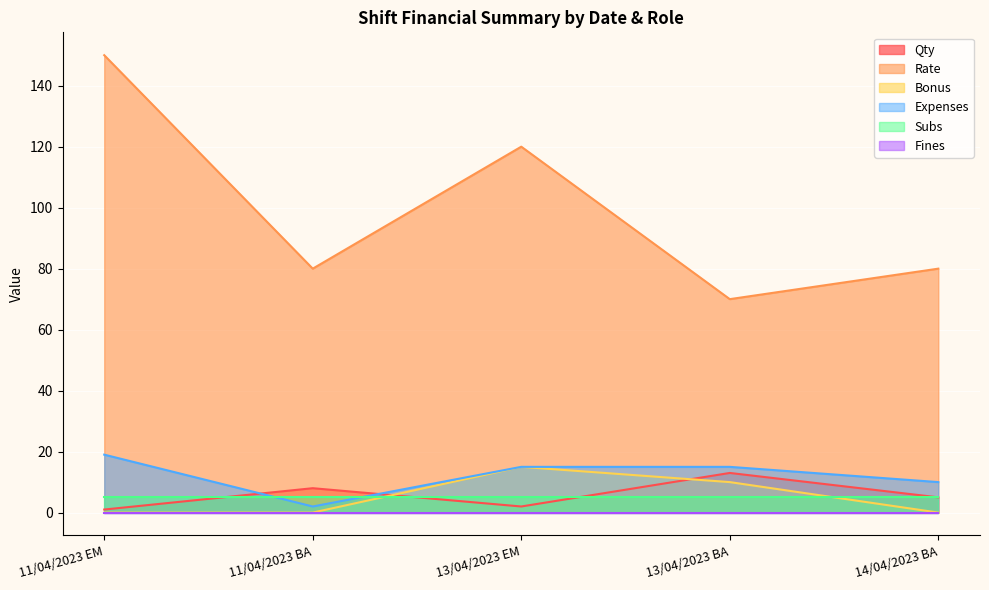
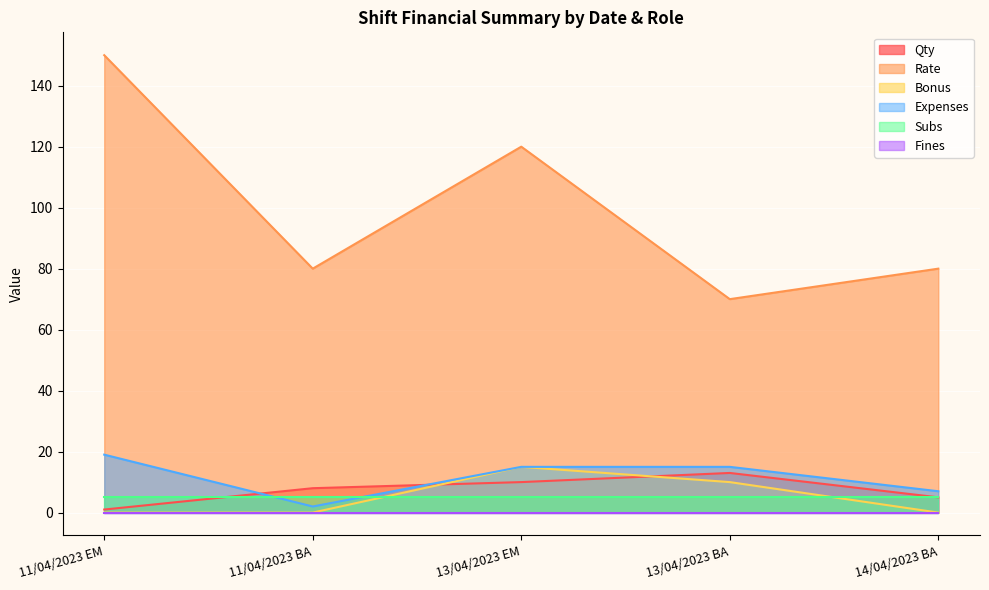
Qty, 13/04/2023 EM: 2 -> 10
Expenses, 14/04/2023 BA: 10 -> 7
